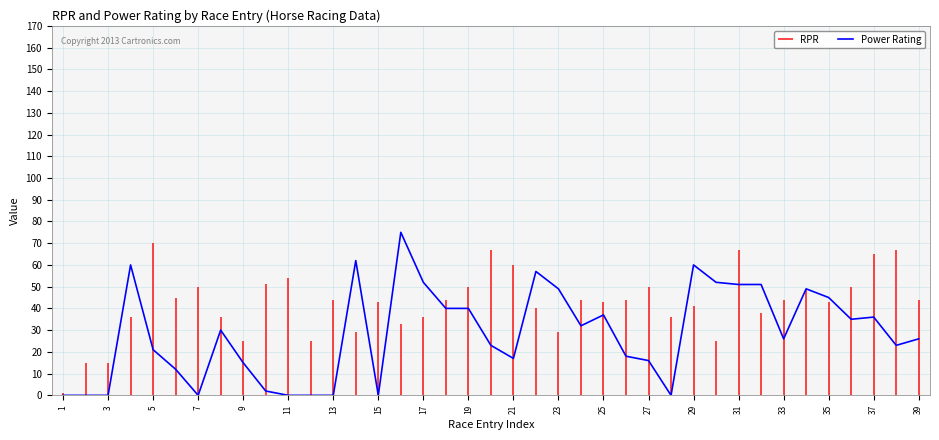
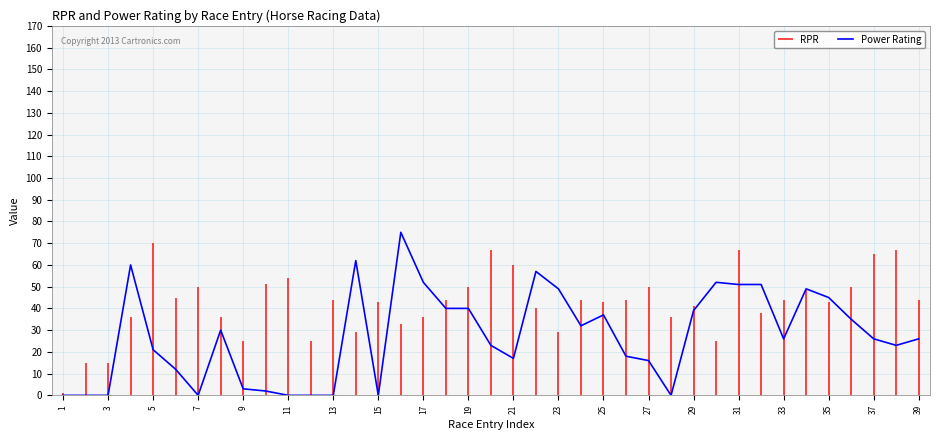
9: 15 -> 3
29: 60 -> 39
37: 36 -> 26
